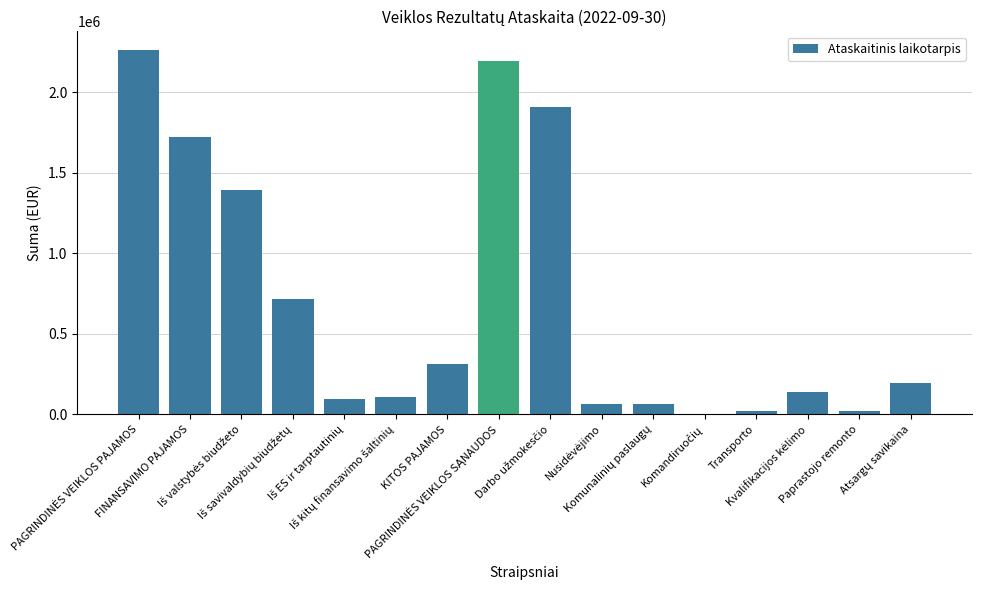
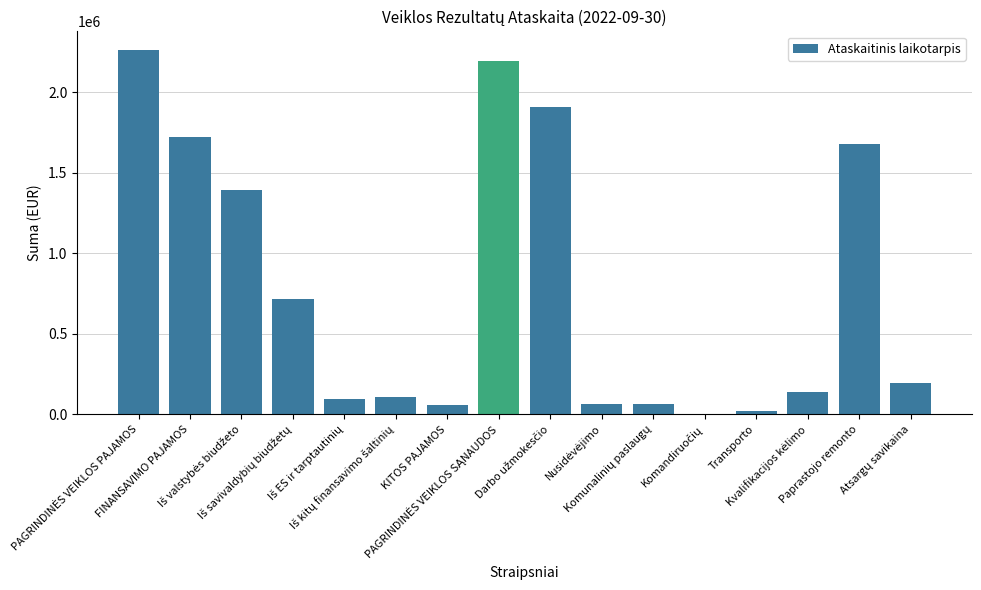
KITOS PAJAMOS: 320000 -> 60000
Paprastojo remonto: 20000 -> 1680000
